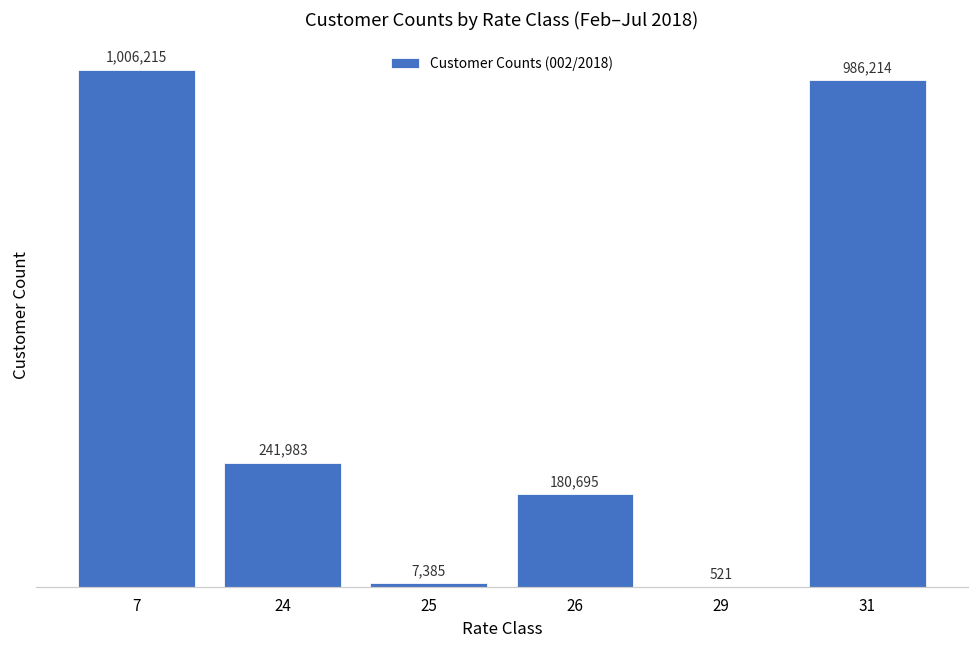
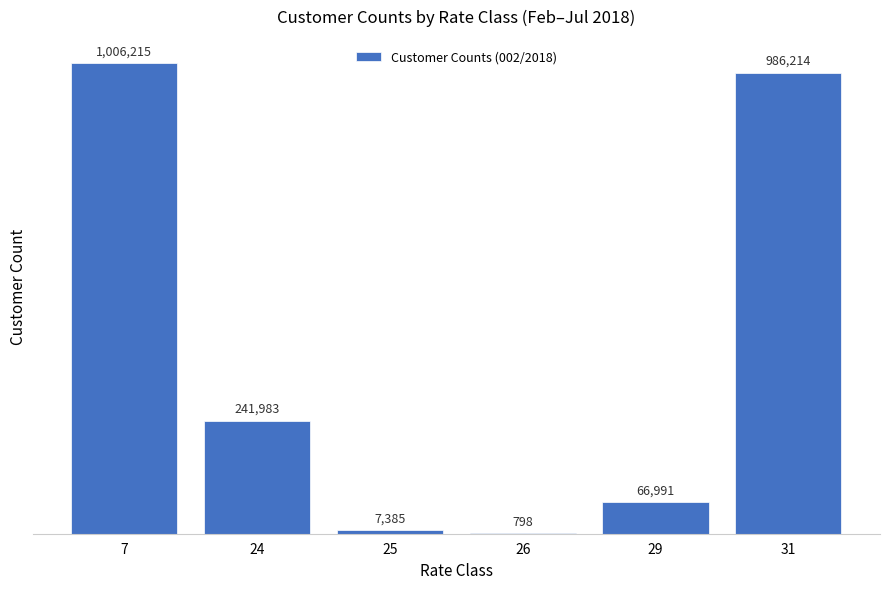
26: 180,695 -> 798
29: 521 -> 66,991
